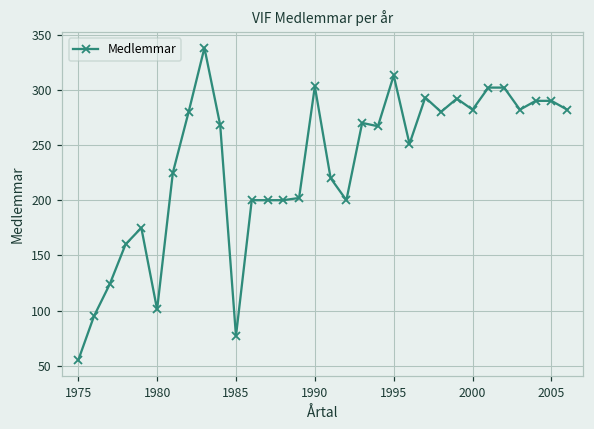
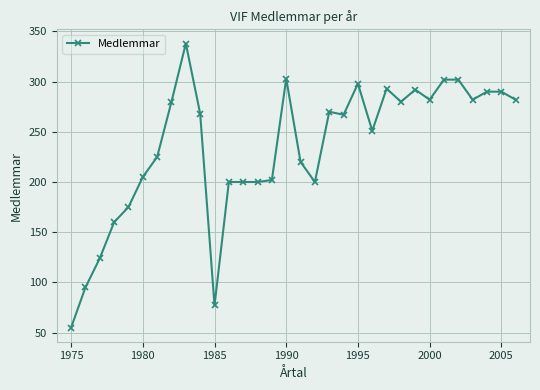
1980: 101 -> 205
1995: 313 -> 298
